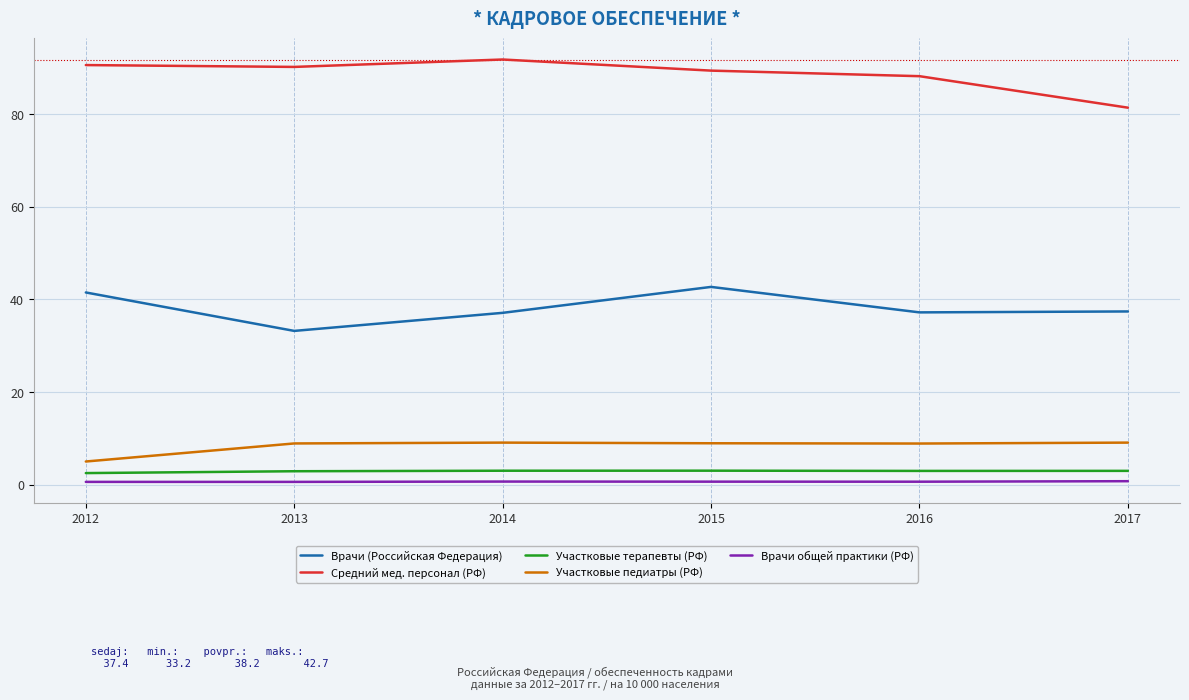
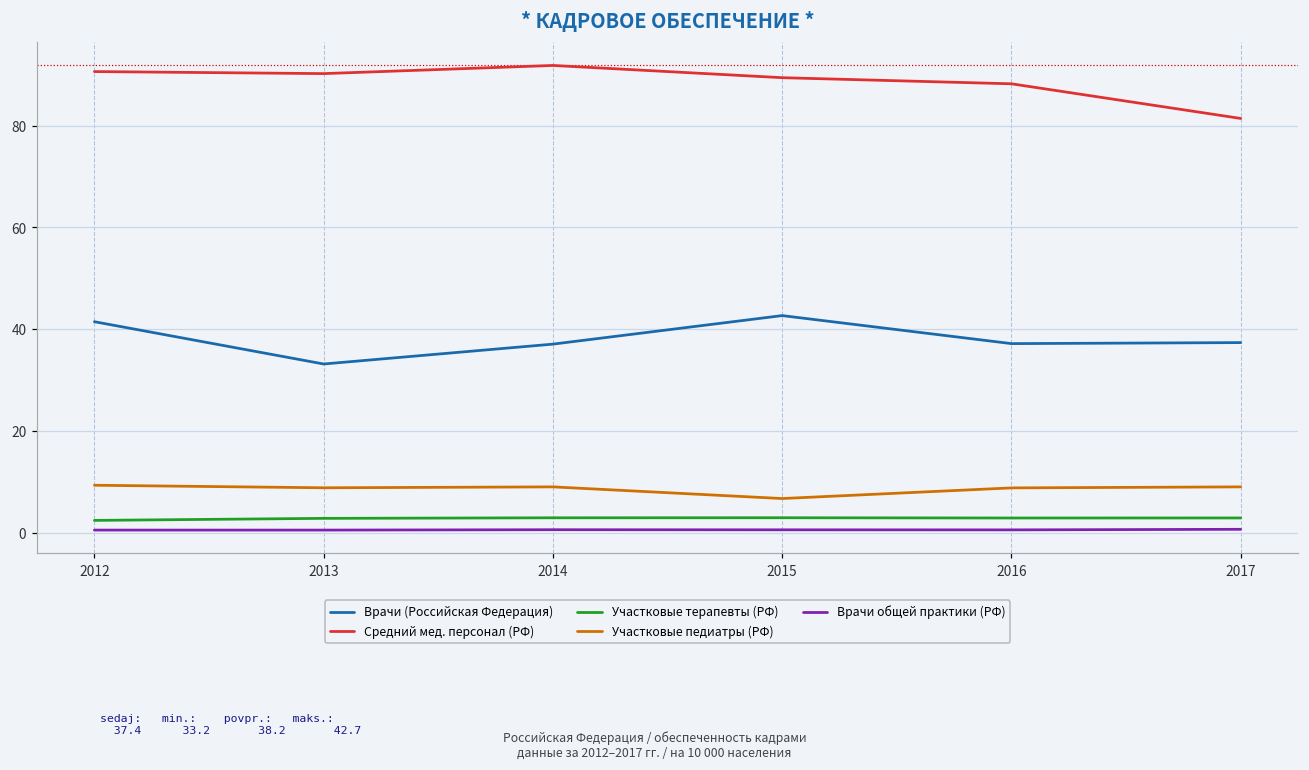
Участковые педиатры (РФ), 2012: 5 -> 9
Участковые педиатры (РФ), 2015: 9 -> 7
